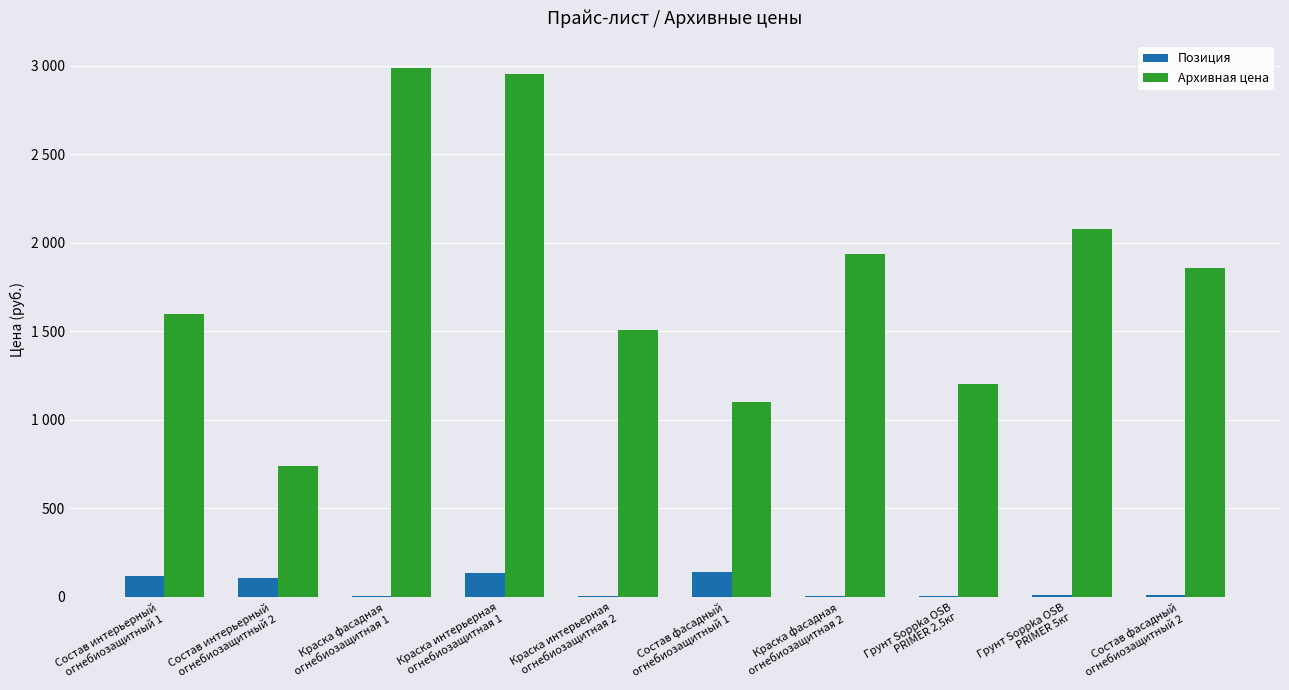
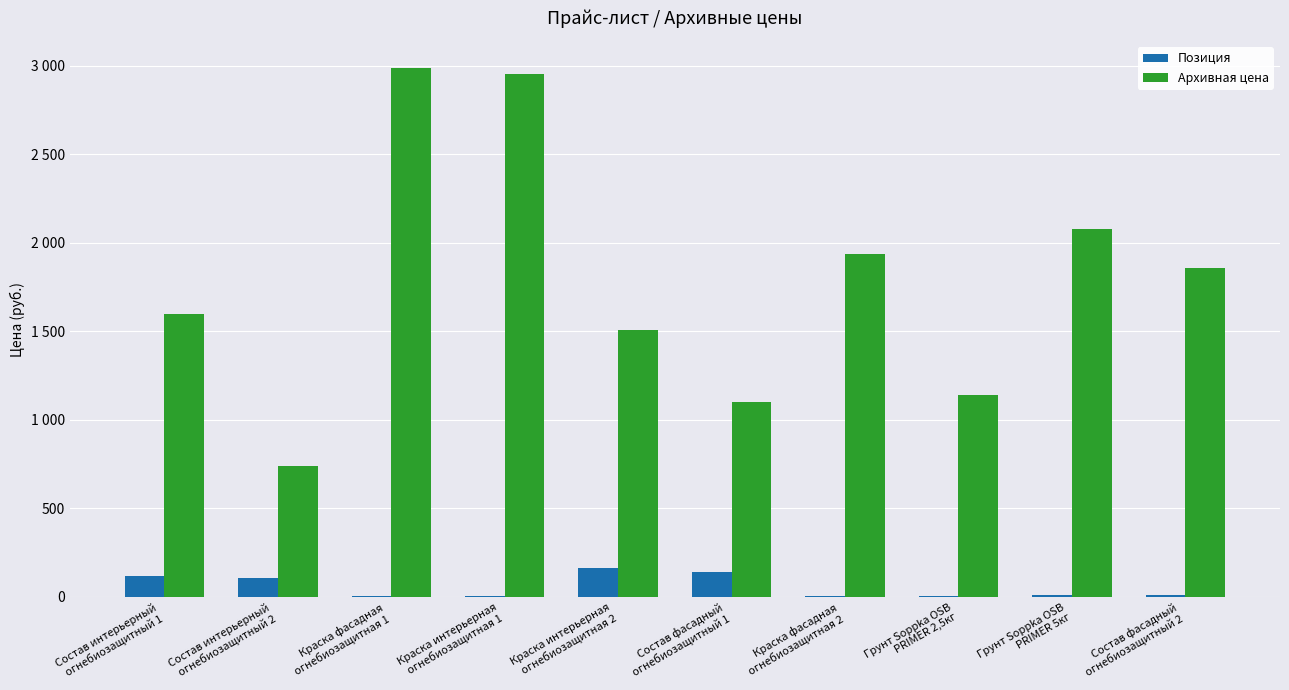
Позиция, Краска интерьерная огнебиозащитная 1: 140 -> 0
Позиция, Краска интерьерная огнебиозащитная 2: 10 -> 160
Архивная цена, Грунт Soppka OSB PRIMER 2,5кг: 1200 -> 1140
